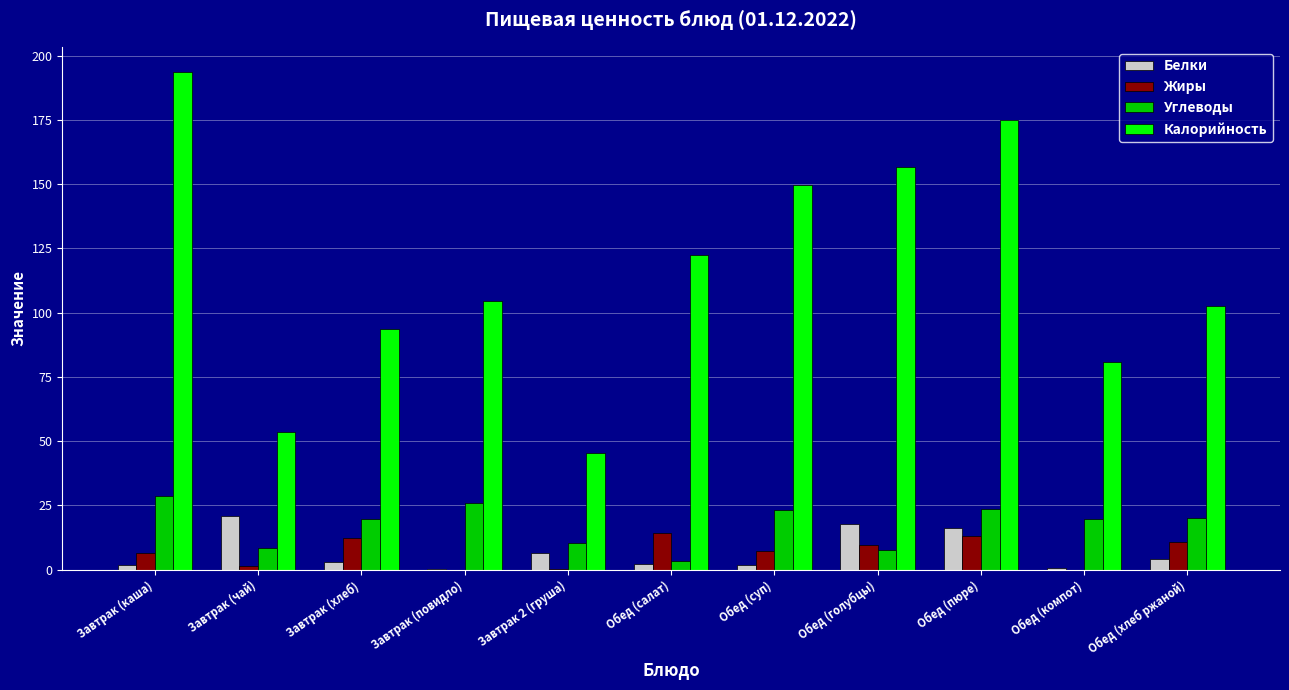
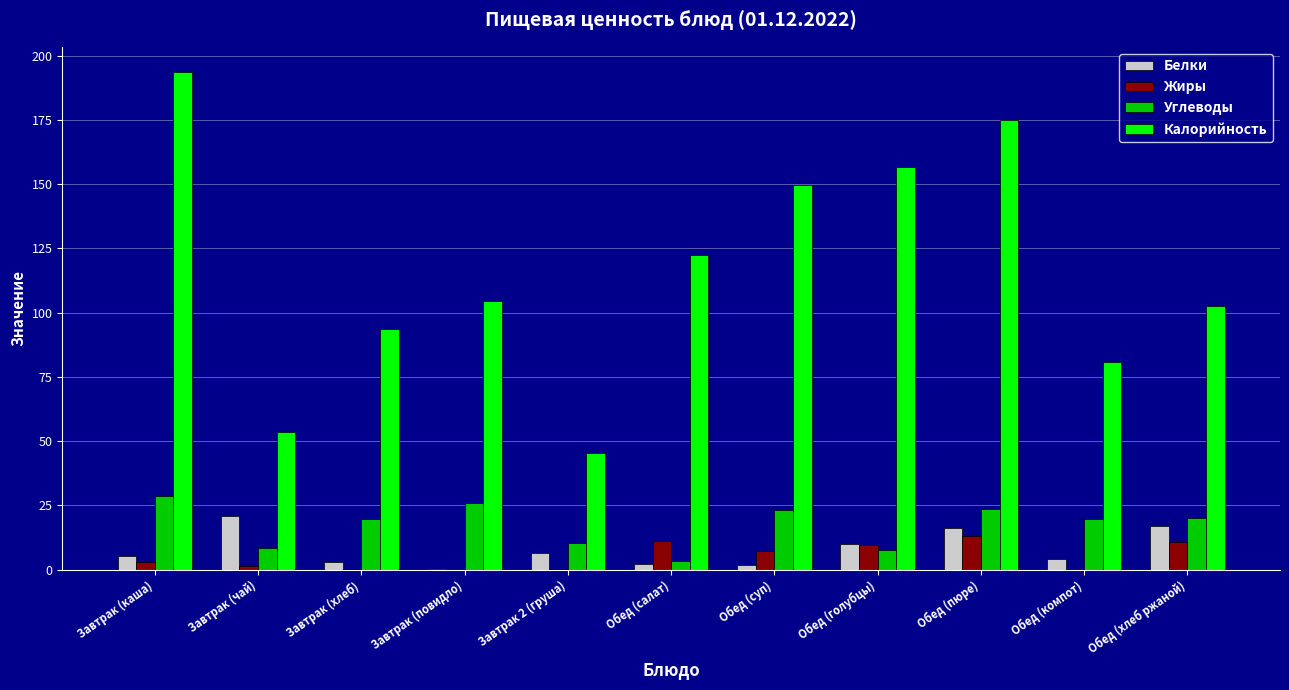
Белки, Завтрак (каша): 2 -> 5
Жиры, Завтрак (каша): 7 -> 3
Жиры, Завтрак (хлеб): 12 -> 0
Жиры, Обед (салат): 14 -> 11
Белки, Обед (голубцы): 18 -> 10
Белки, Обед (компот): 1 -> 4
Белки, Обед (хлеб ржаной): 4 -> 17
